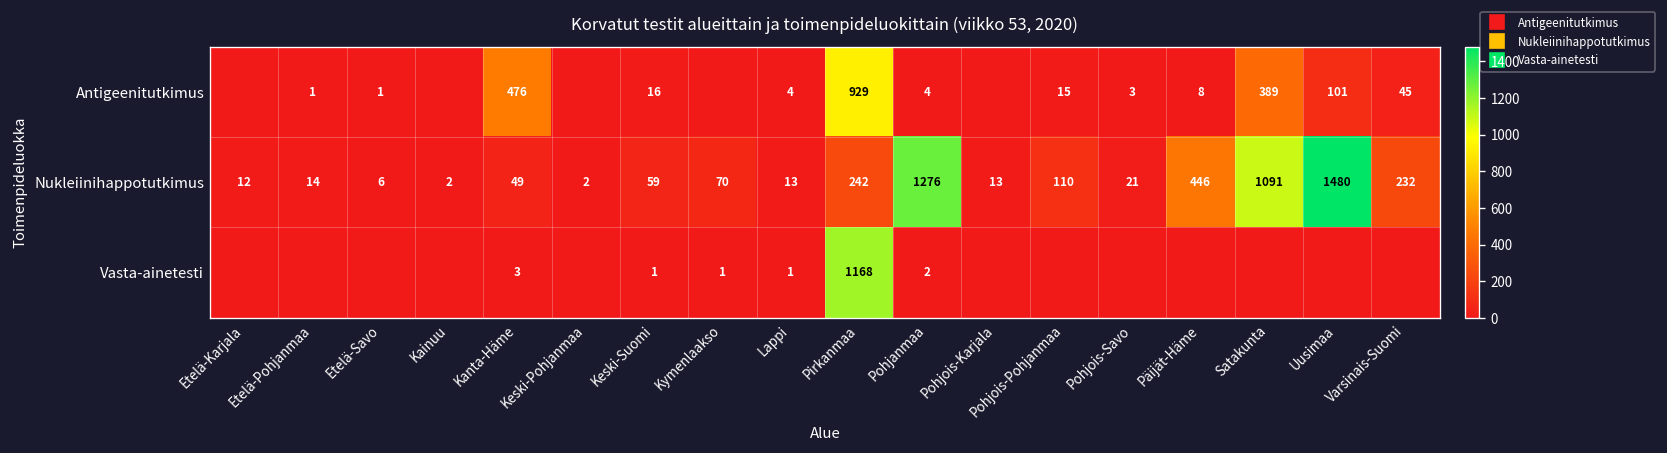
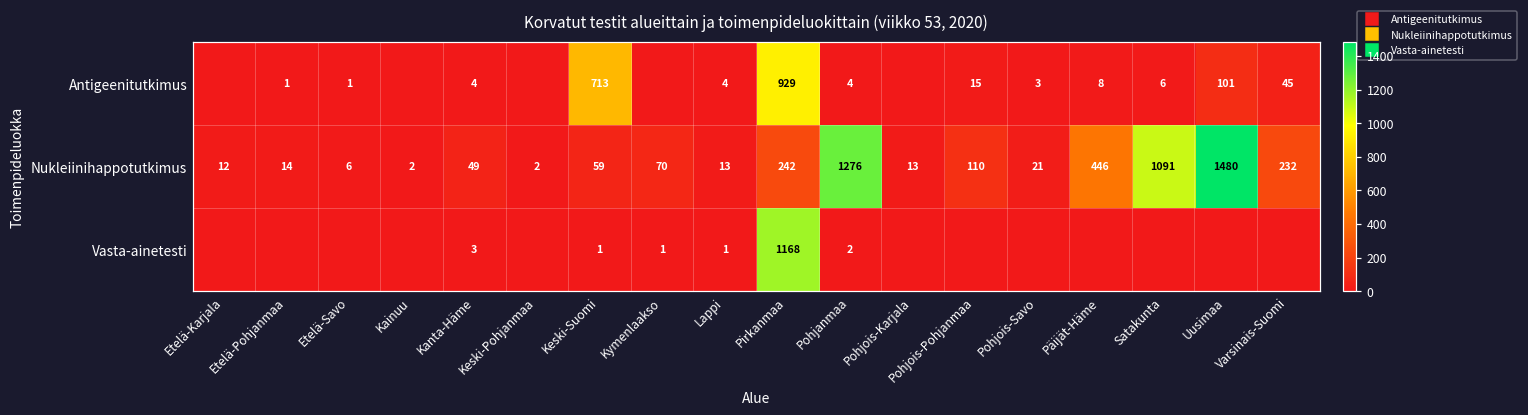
Antigeenitutkimus, Kanta-Häme: 476 -> 4
Antigeenitutkimus, Keski-Suomi: 16 -> 713
Antigeenitutkimus, Satakunta: 389 -> 6
